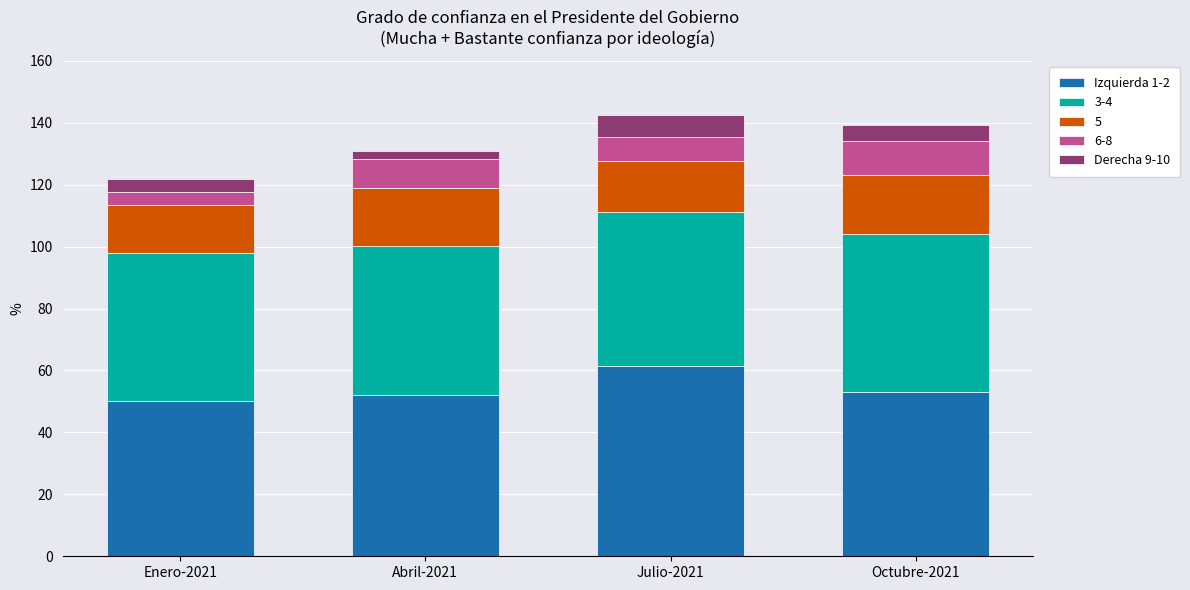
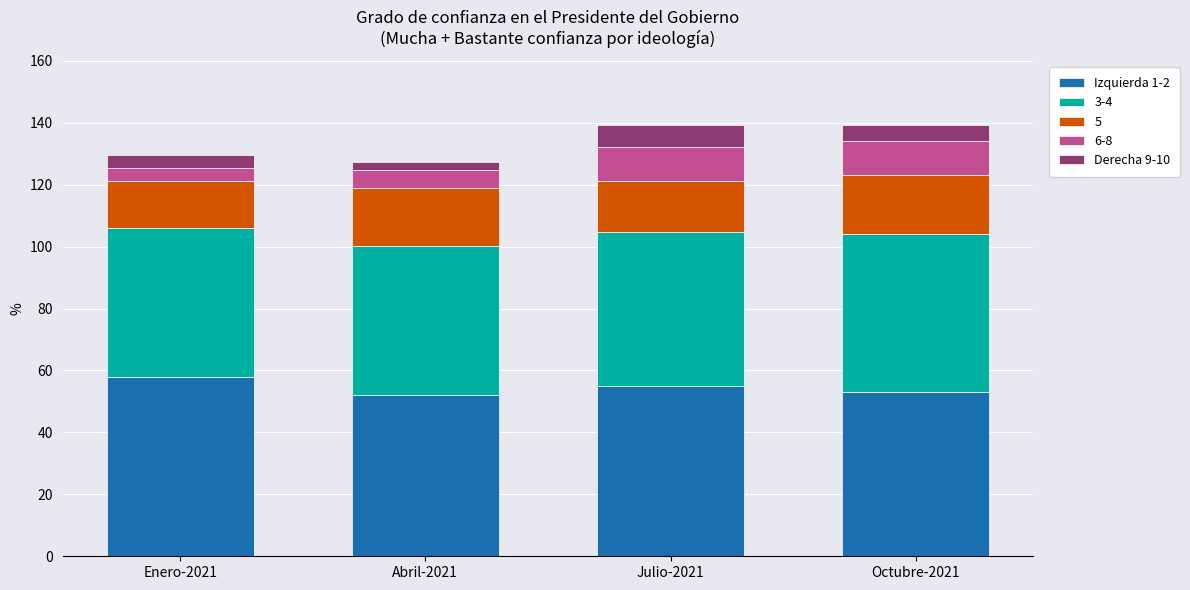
Izquierda 1-2, Enero-2021: 50 -> 58
6-8, Abril-2021: 9 -> 6
Izquierda 1-2, Julio-2021: 62 -> 55
6-8, Julio-2021: 8 -> 11
